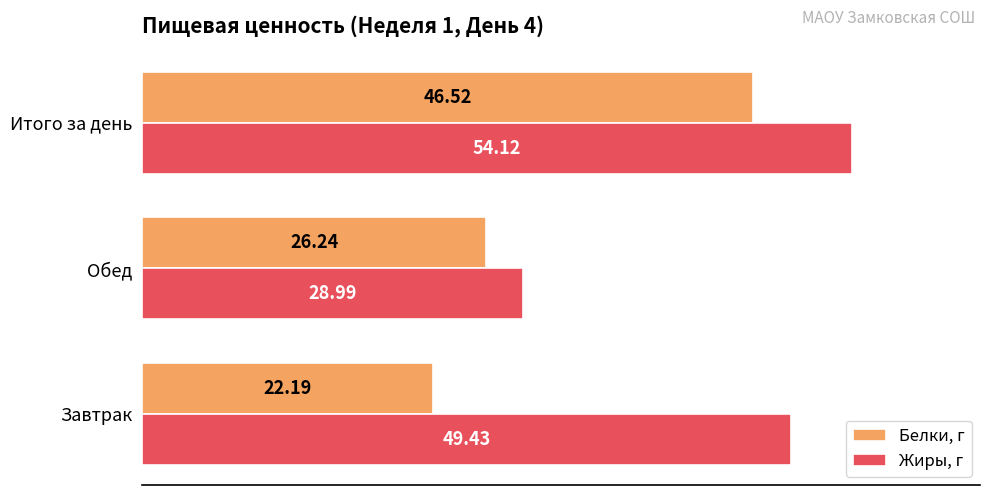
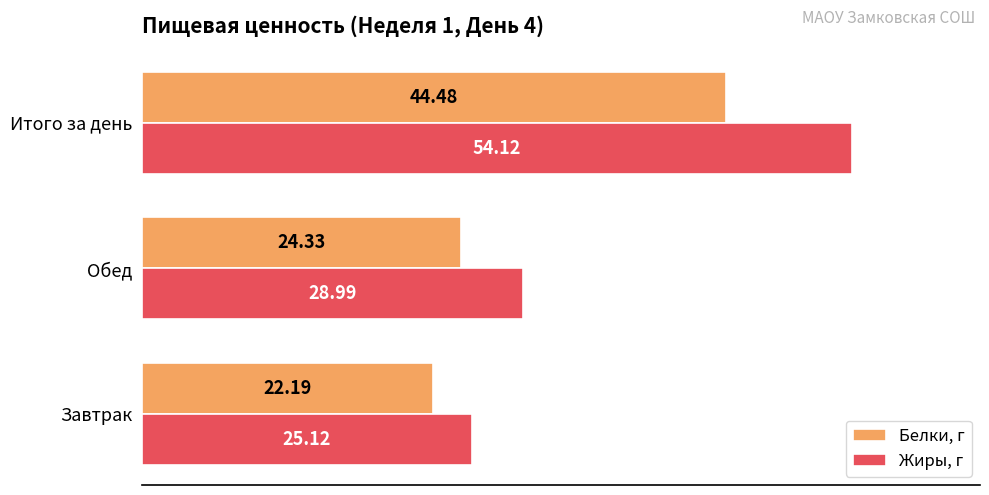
Белки, г, Итого за день: 46.52 -> 44.48
Белки, г, Обед: 26.24 -> 24.33
Жиры, г, Завтрак: 49.43 -> 25.12
